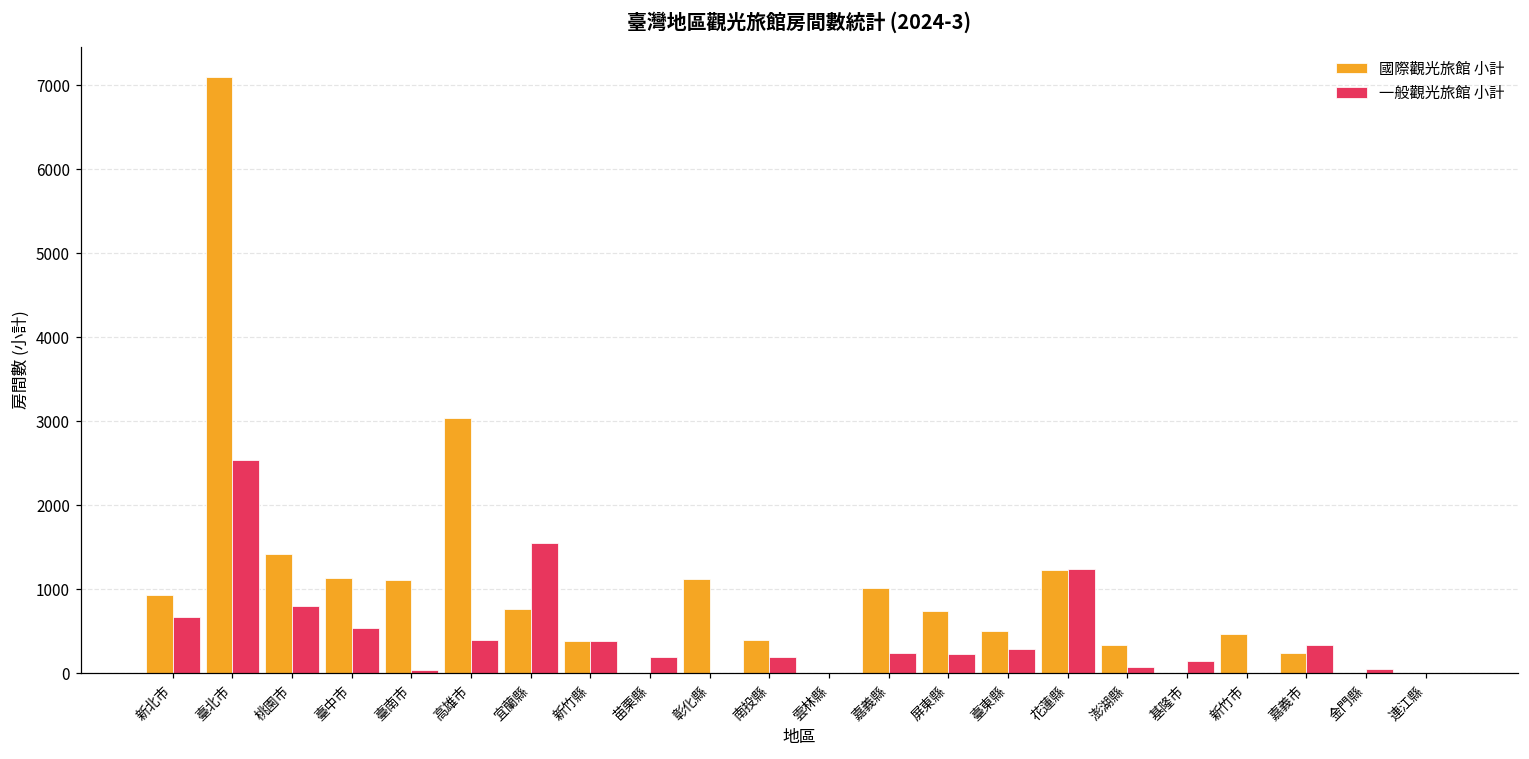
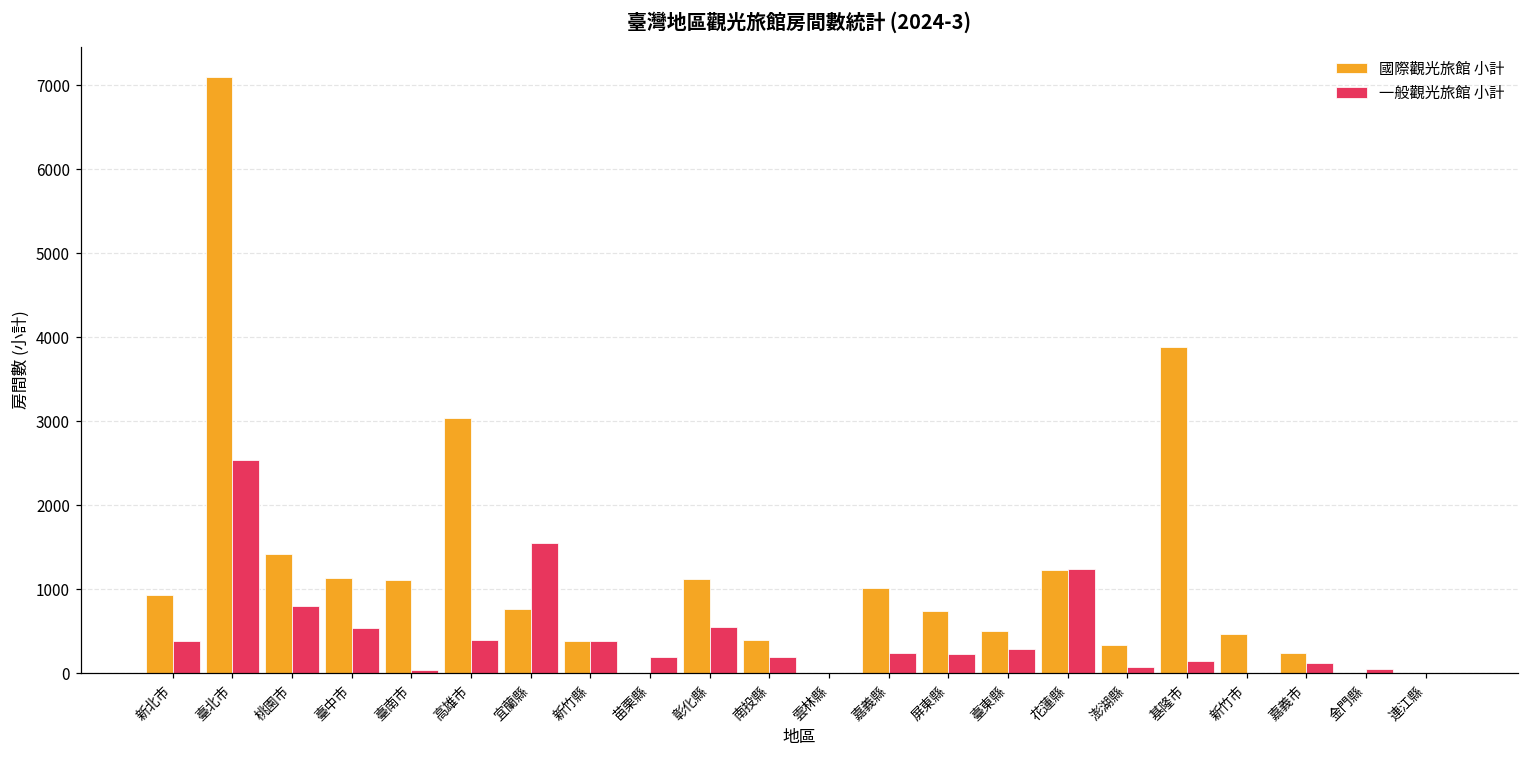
一般觀光旅館 小計, 新北市: 700 -> 400
一般觀光旅館 小計, 彰化縣: 0 -> 500
國際觀光旅館 小計, 基隆市: 0 -> 3900
一般觀光旅館 小計, 嘉義市: 300 -> 100
